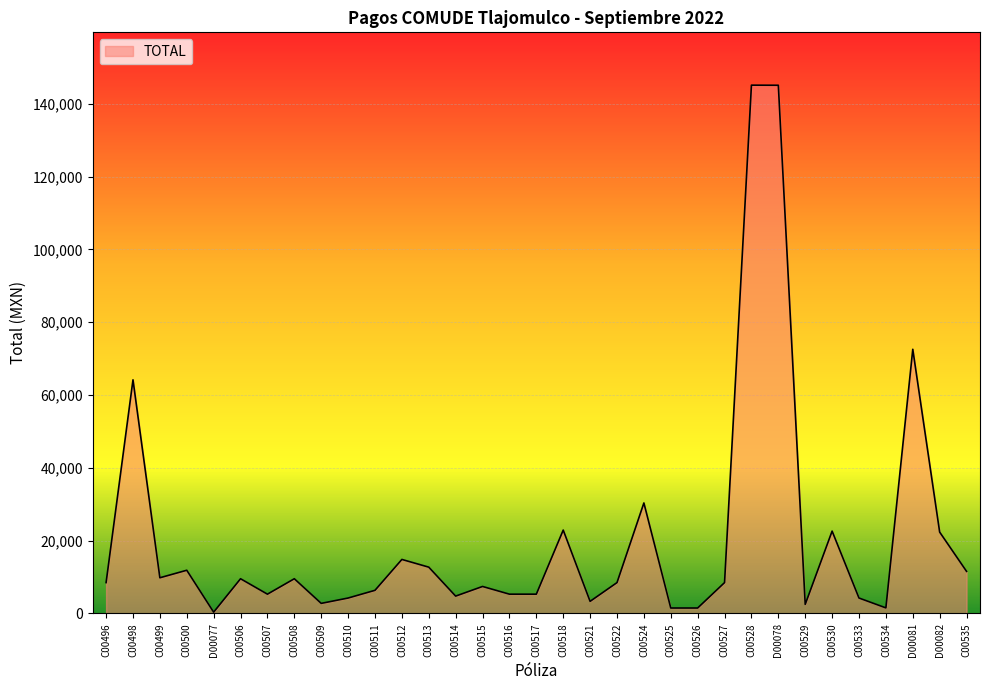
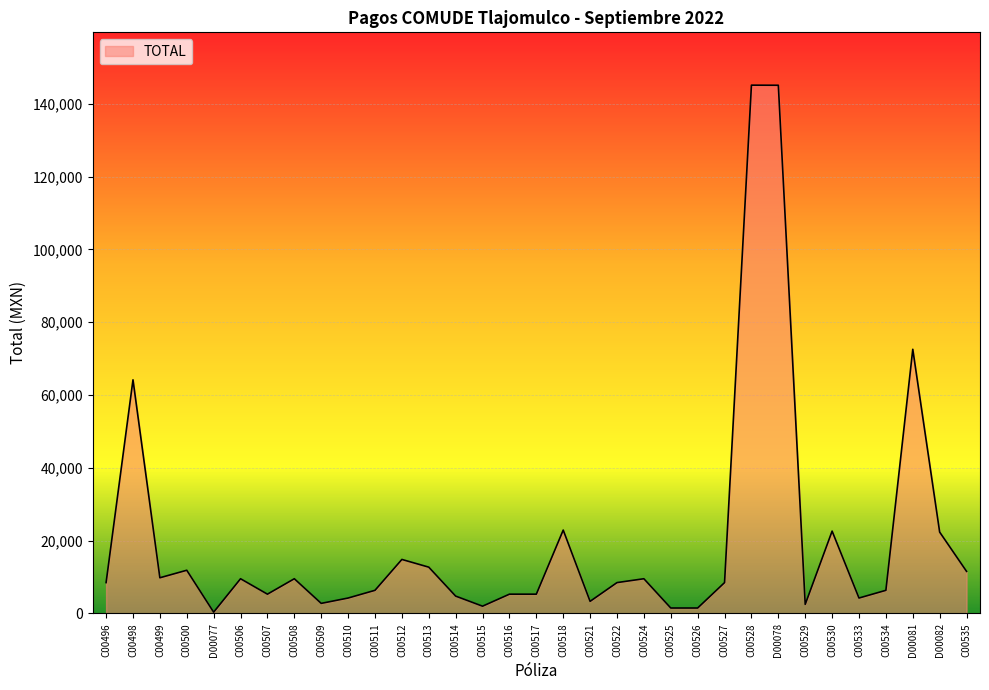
C00515: 7,000 -> 2,000
C00524: 30,000 -> 10,000
C00534: 2,000 -> 6,000
